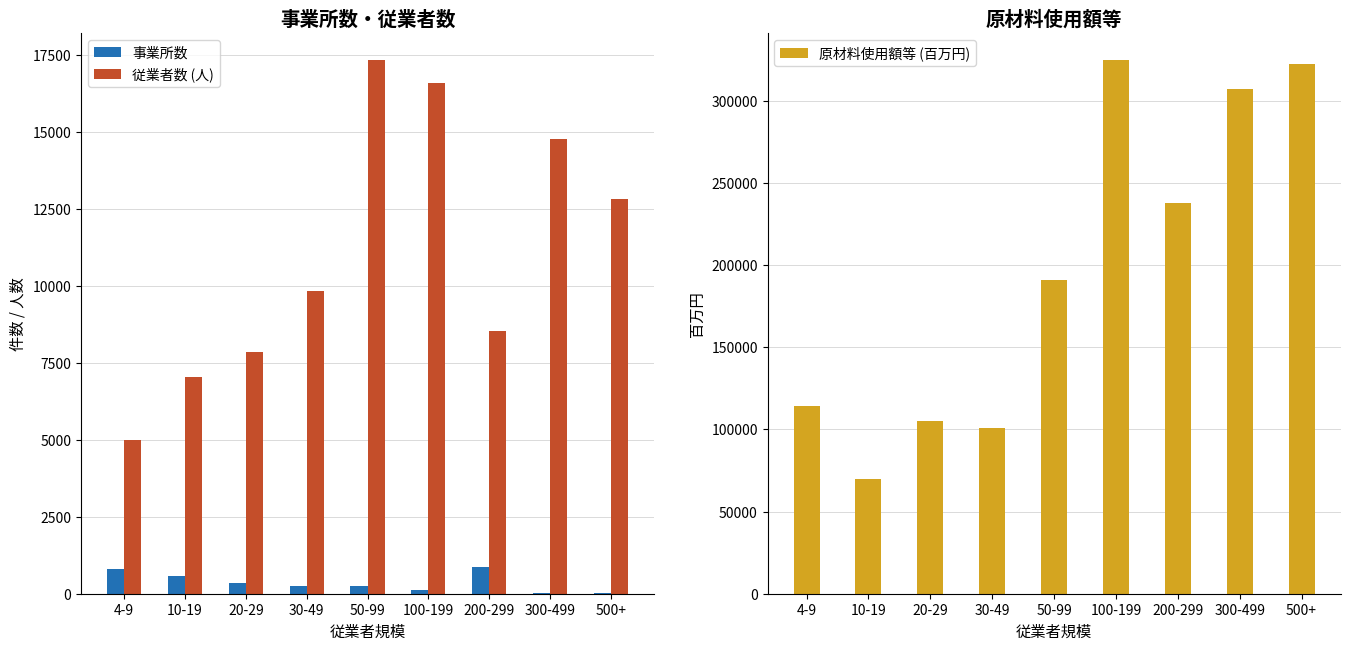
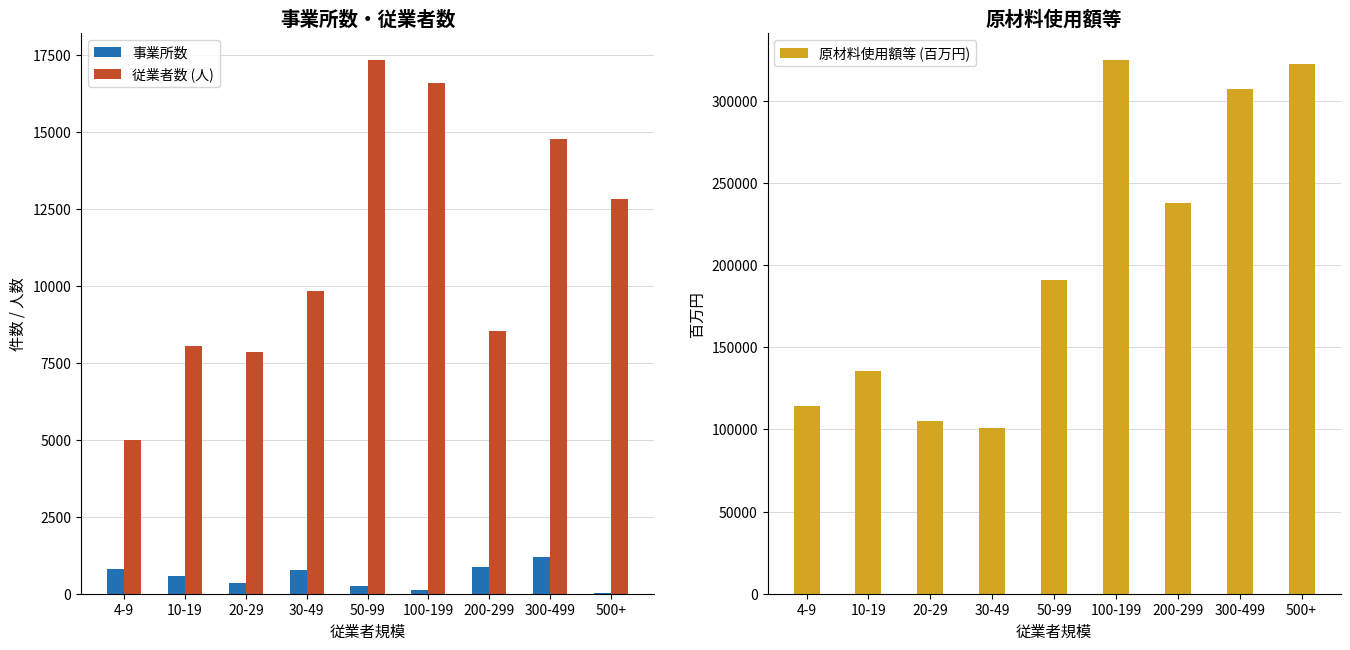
事業所数・従業者数, 従業者数 (人), 10-19: 7000 -> 8000
事業所数・従業者数, 事業所数, 30-49: 300 -> 800
事業所数・従業者数, 事業所数, 300-499: 0 -> 1200
原材料使用額等, 10-19: 70000 -> 135000
